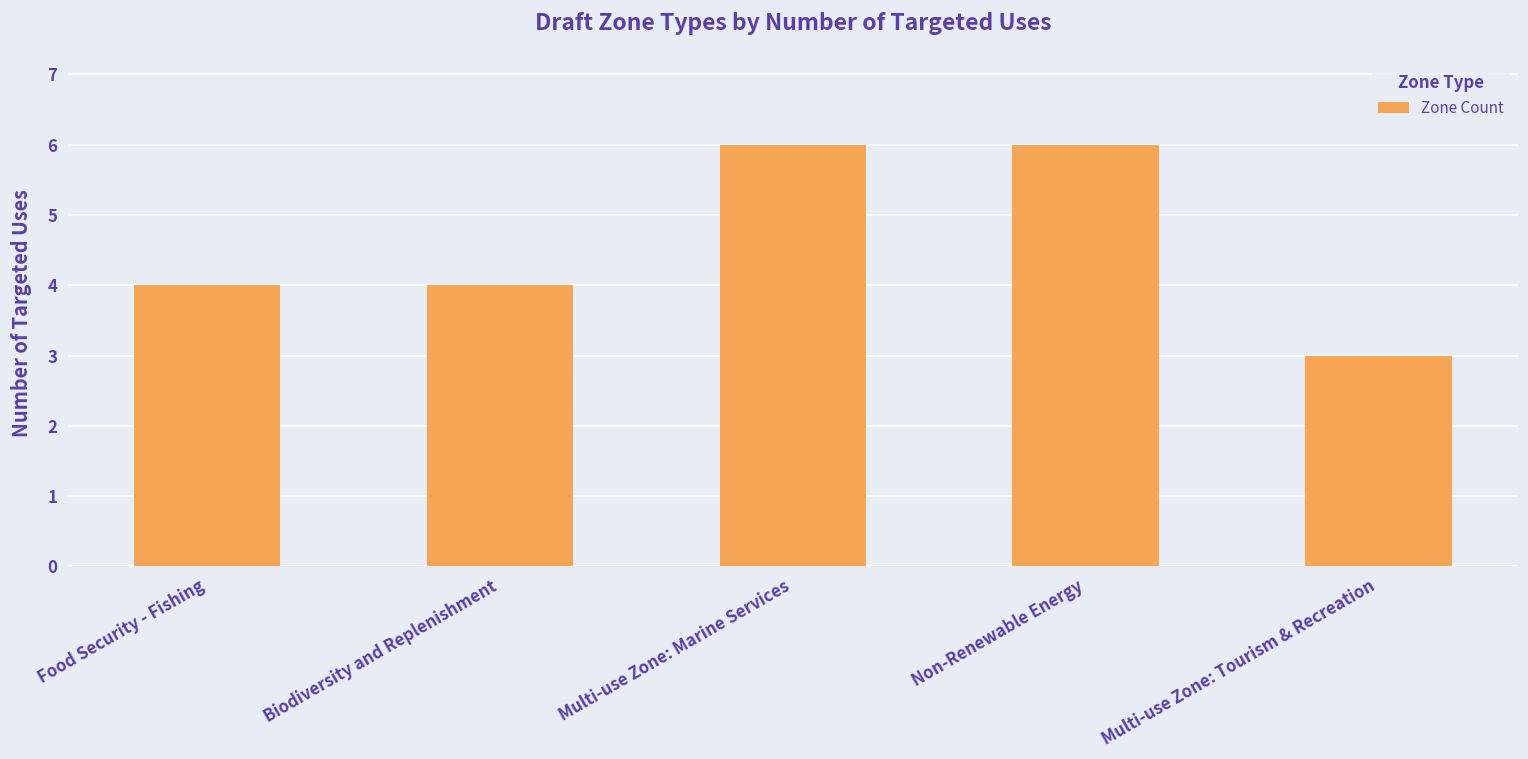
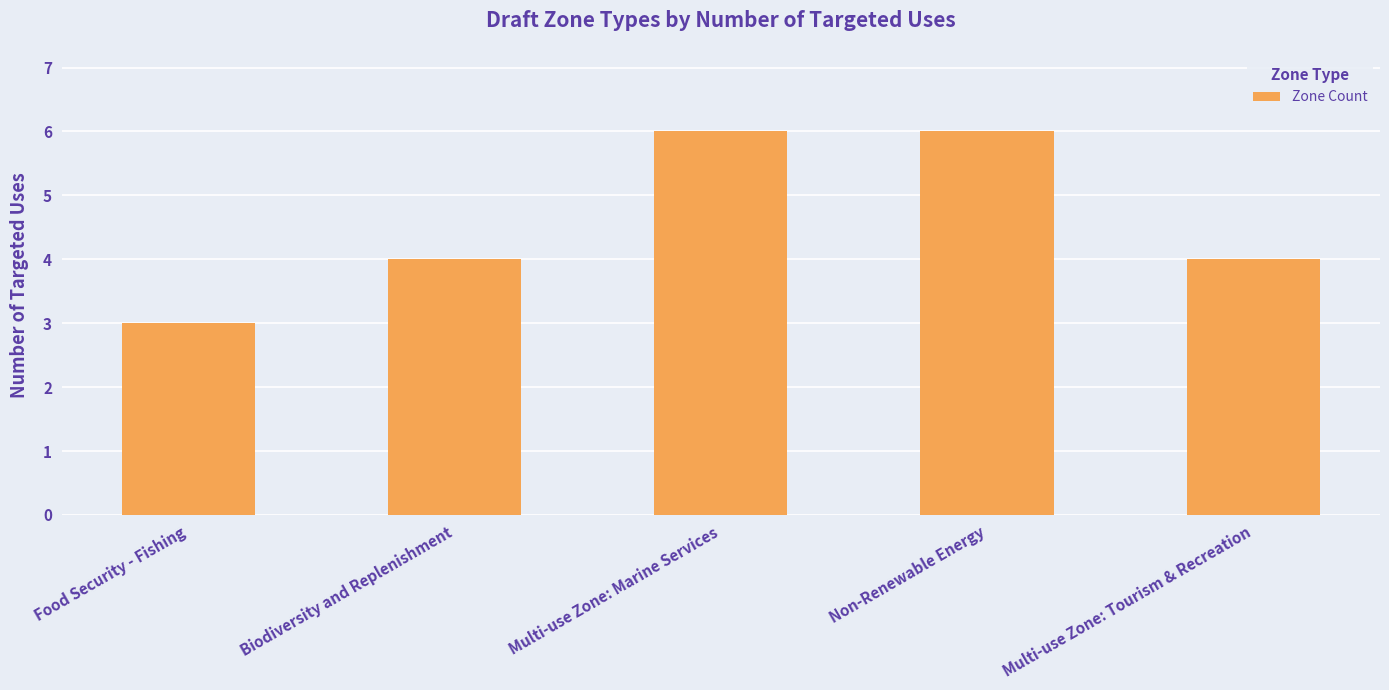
Food Security - Fishing: 4 -> 3
Multi-use Zone: Tourism & Recreation: 3 -> 4
